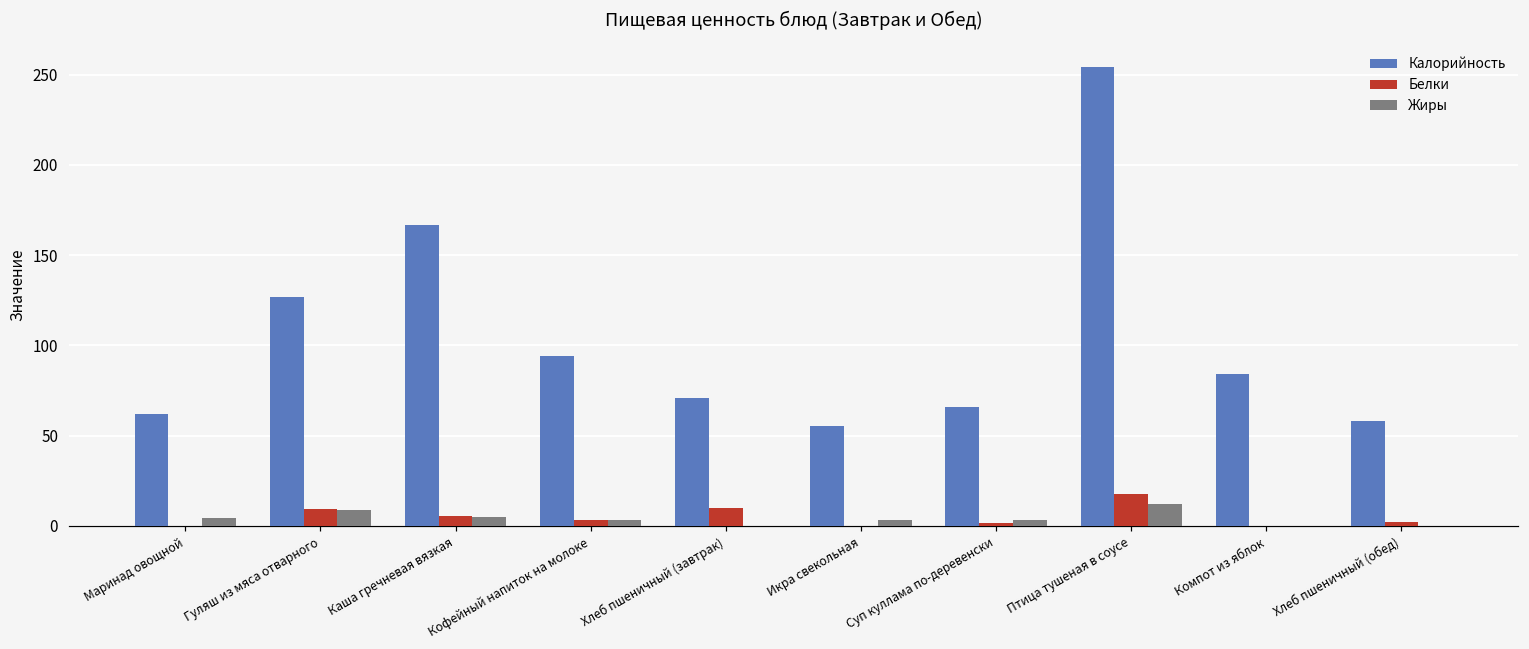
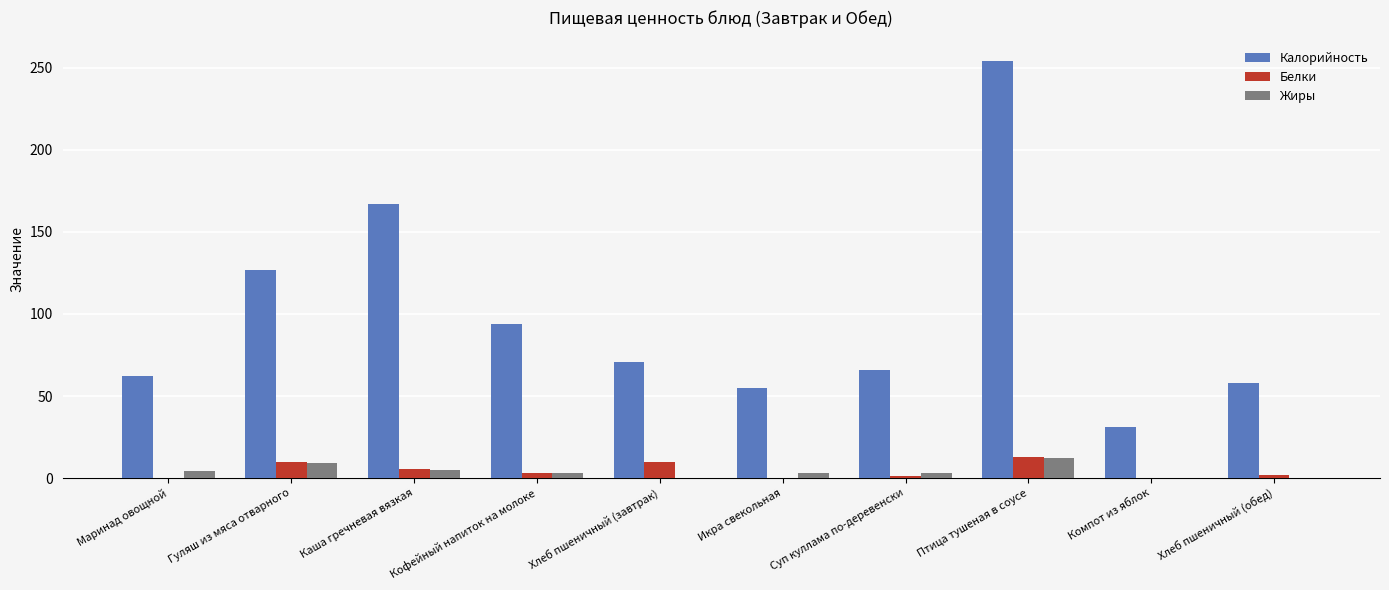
Белки, Птица тушеная в соусе: 18 -> 13
Калорийность, Компот из яблок: 84 -> 31
